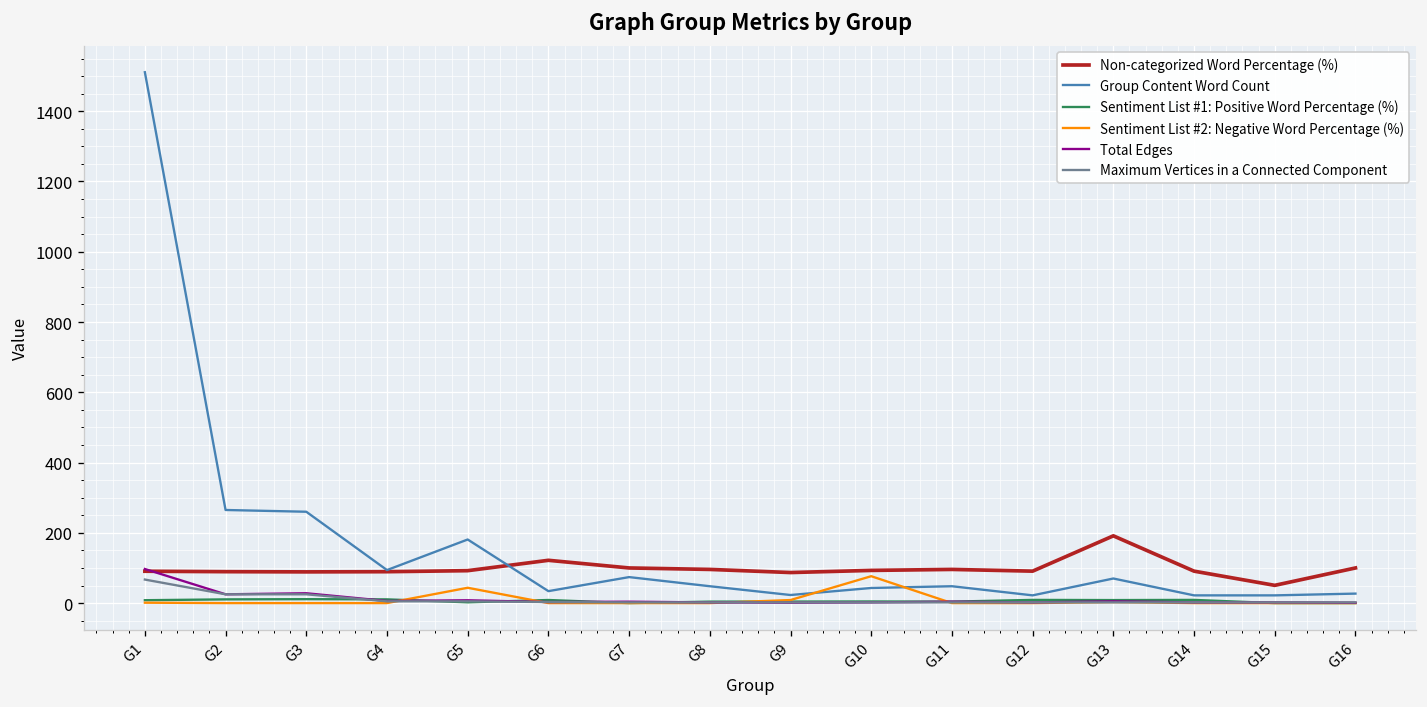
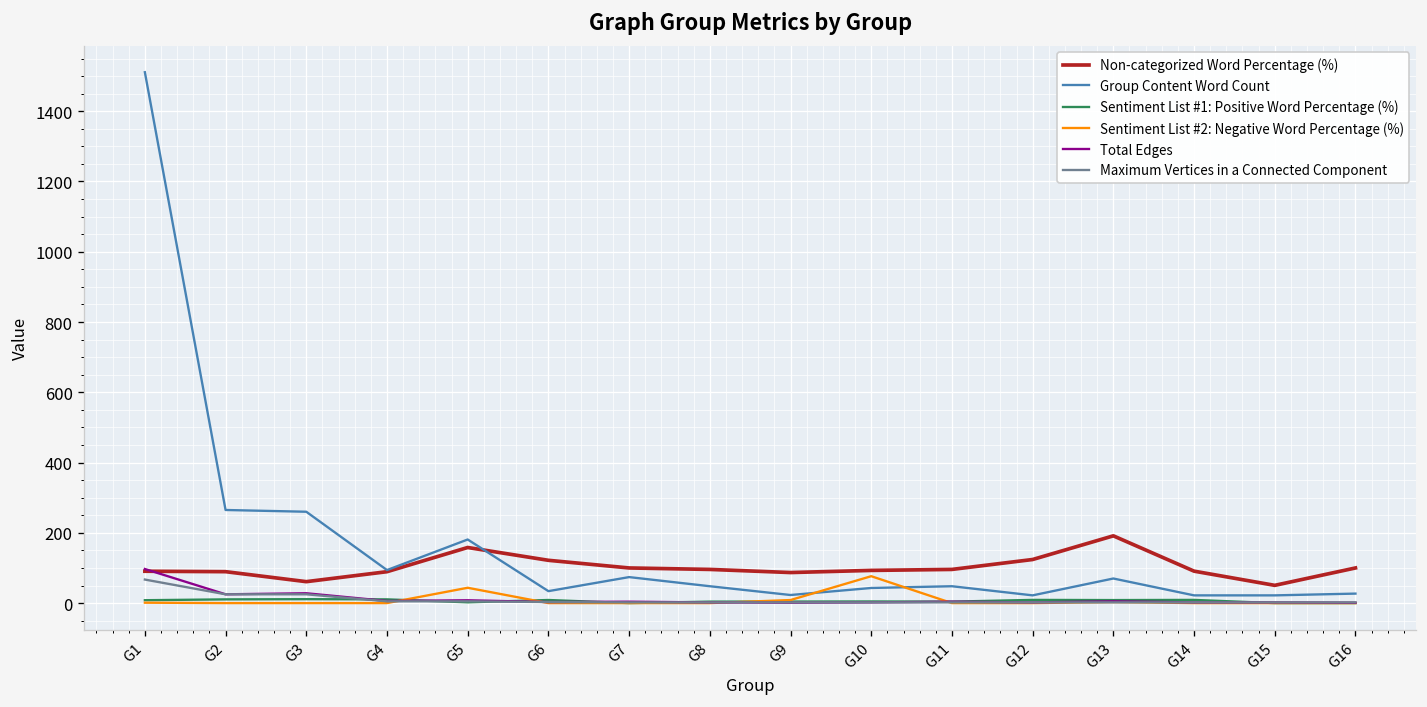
Non-categorized Word Percentage (%), G3: 90 -> 60
Non-categorized Word Percentage (%), G5: 90 -> 160
Non-categorized Word Percentage (%), G12: 90 -> 120
